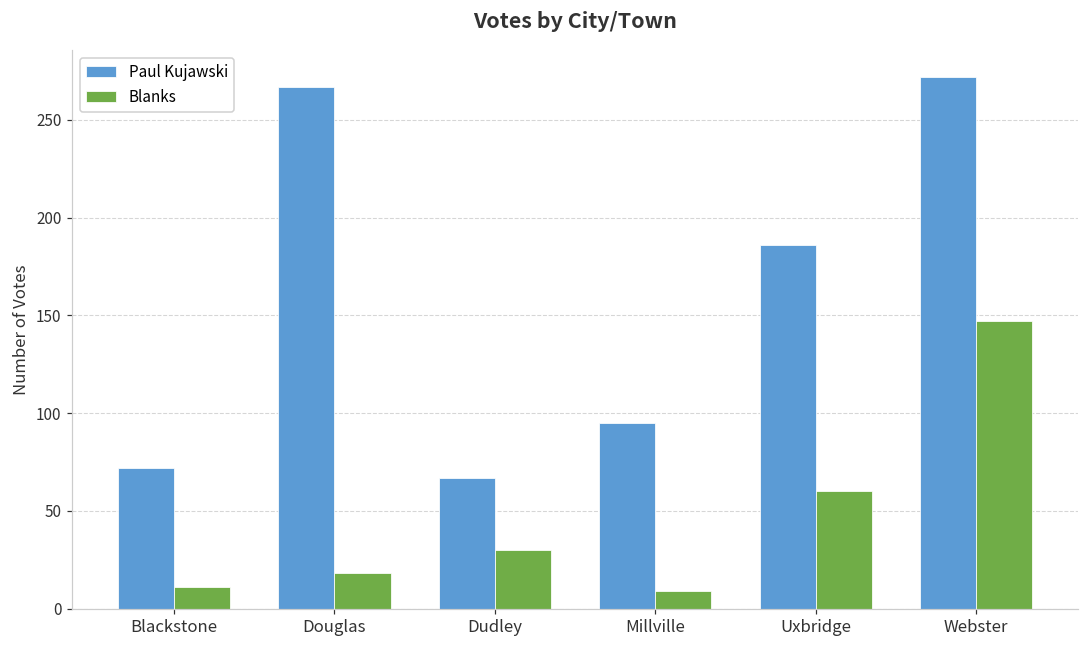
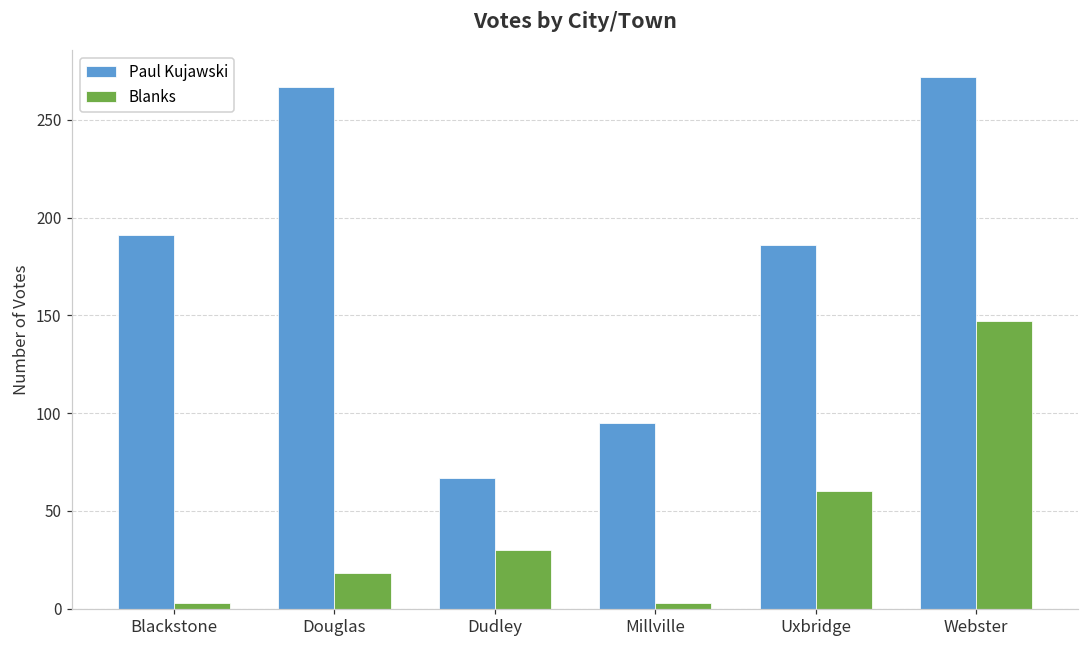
Paul Kujawski, Blackstone: 72 -> 191
Blanks, Blackstone: 11 -> 3
Blanks, Millville: 9 -> 3
